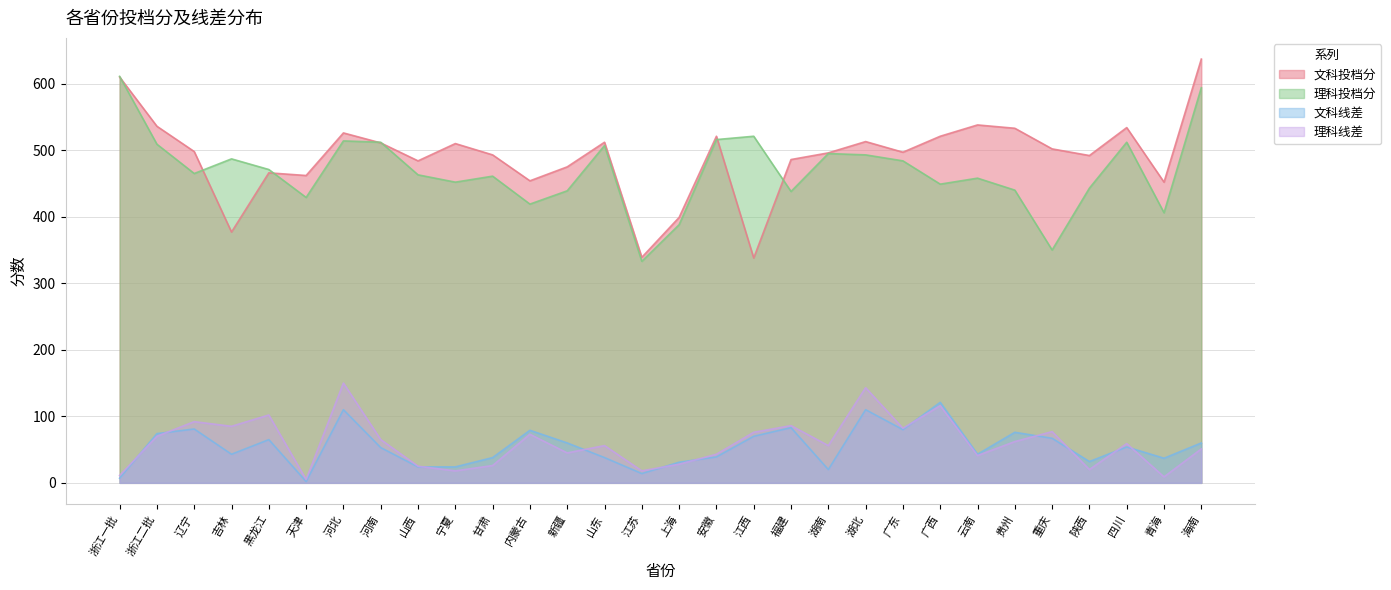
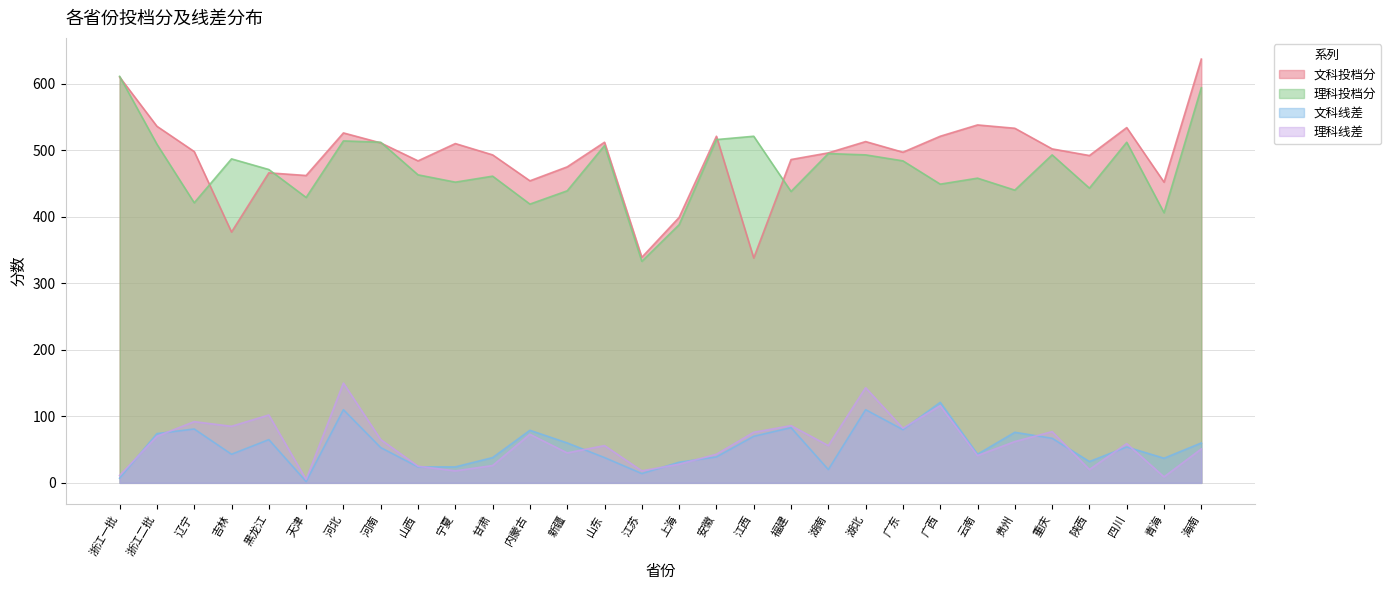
理科投档分, 辽宁: 470 -> 420
理科投档分, 重庆: 350 -> 490
